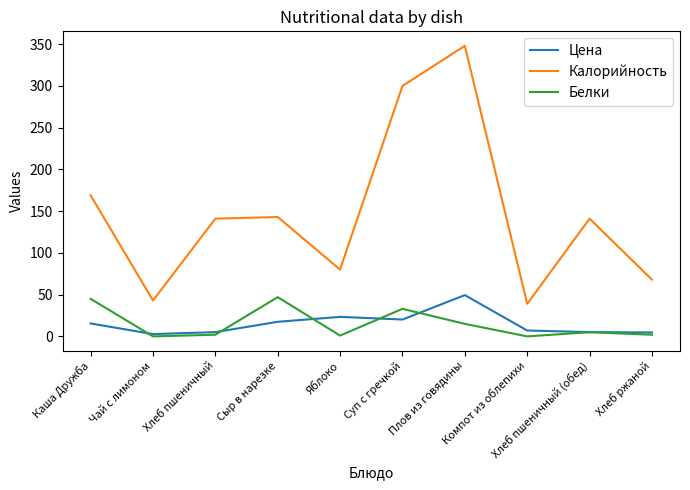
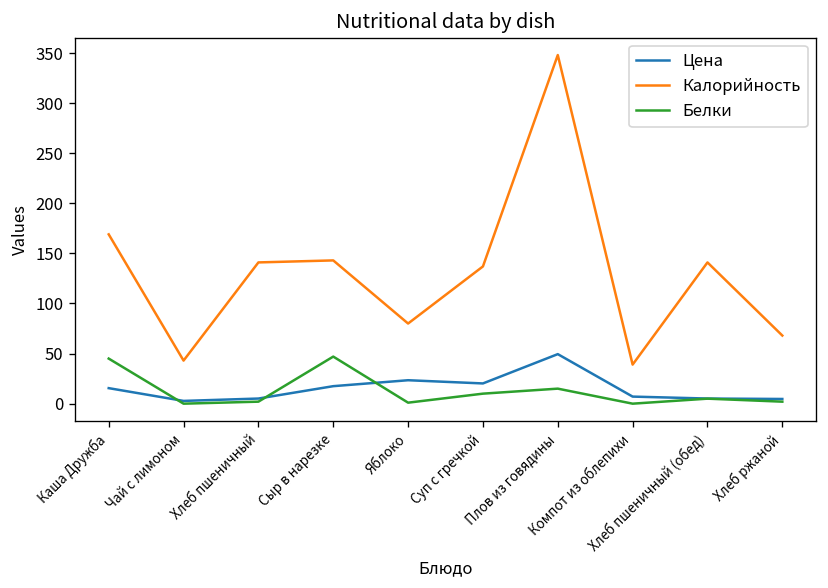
Калорийность, Суп с гречкой: 300 -> 140
Белки, Суп с гречкой: 30 -> 10
